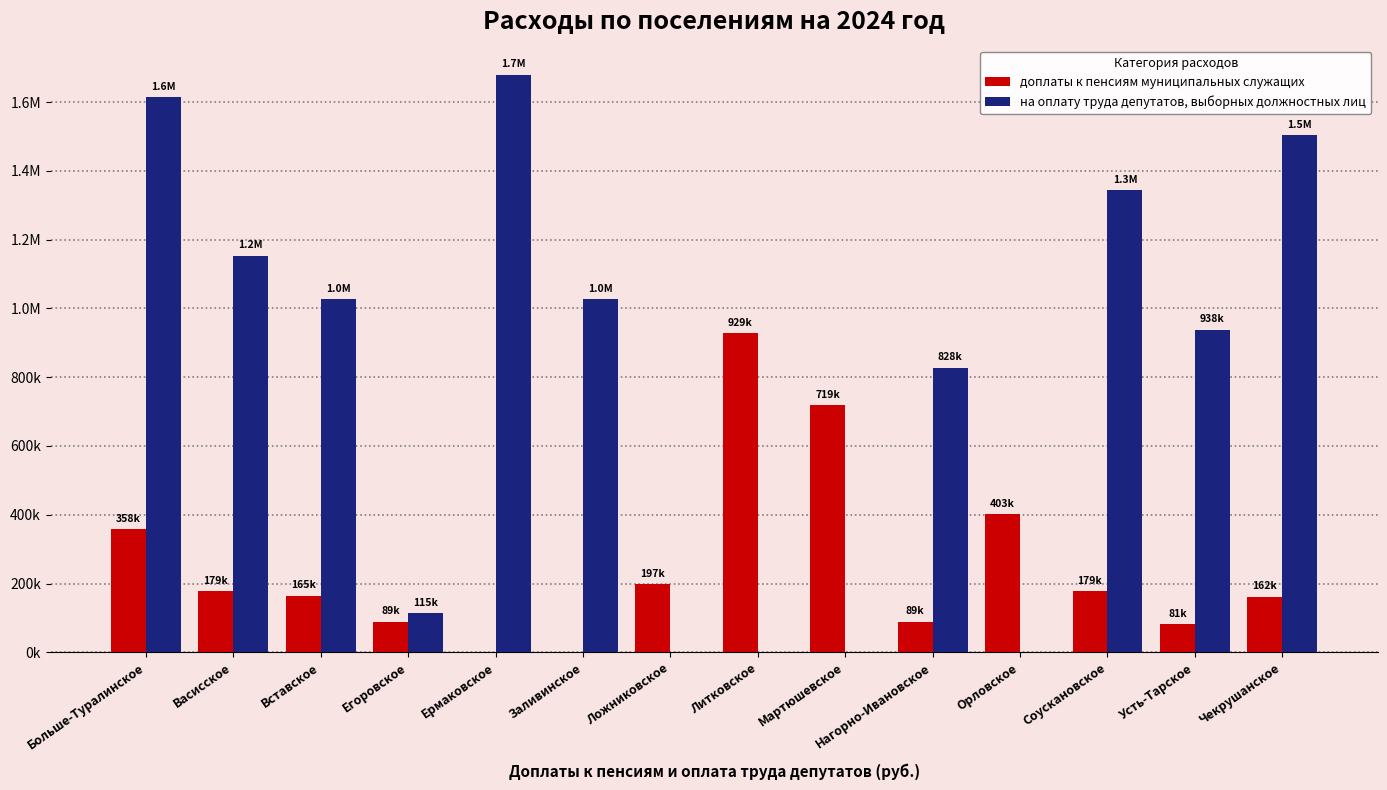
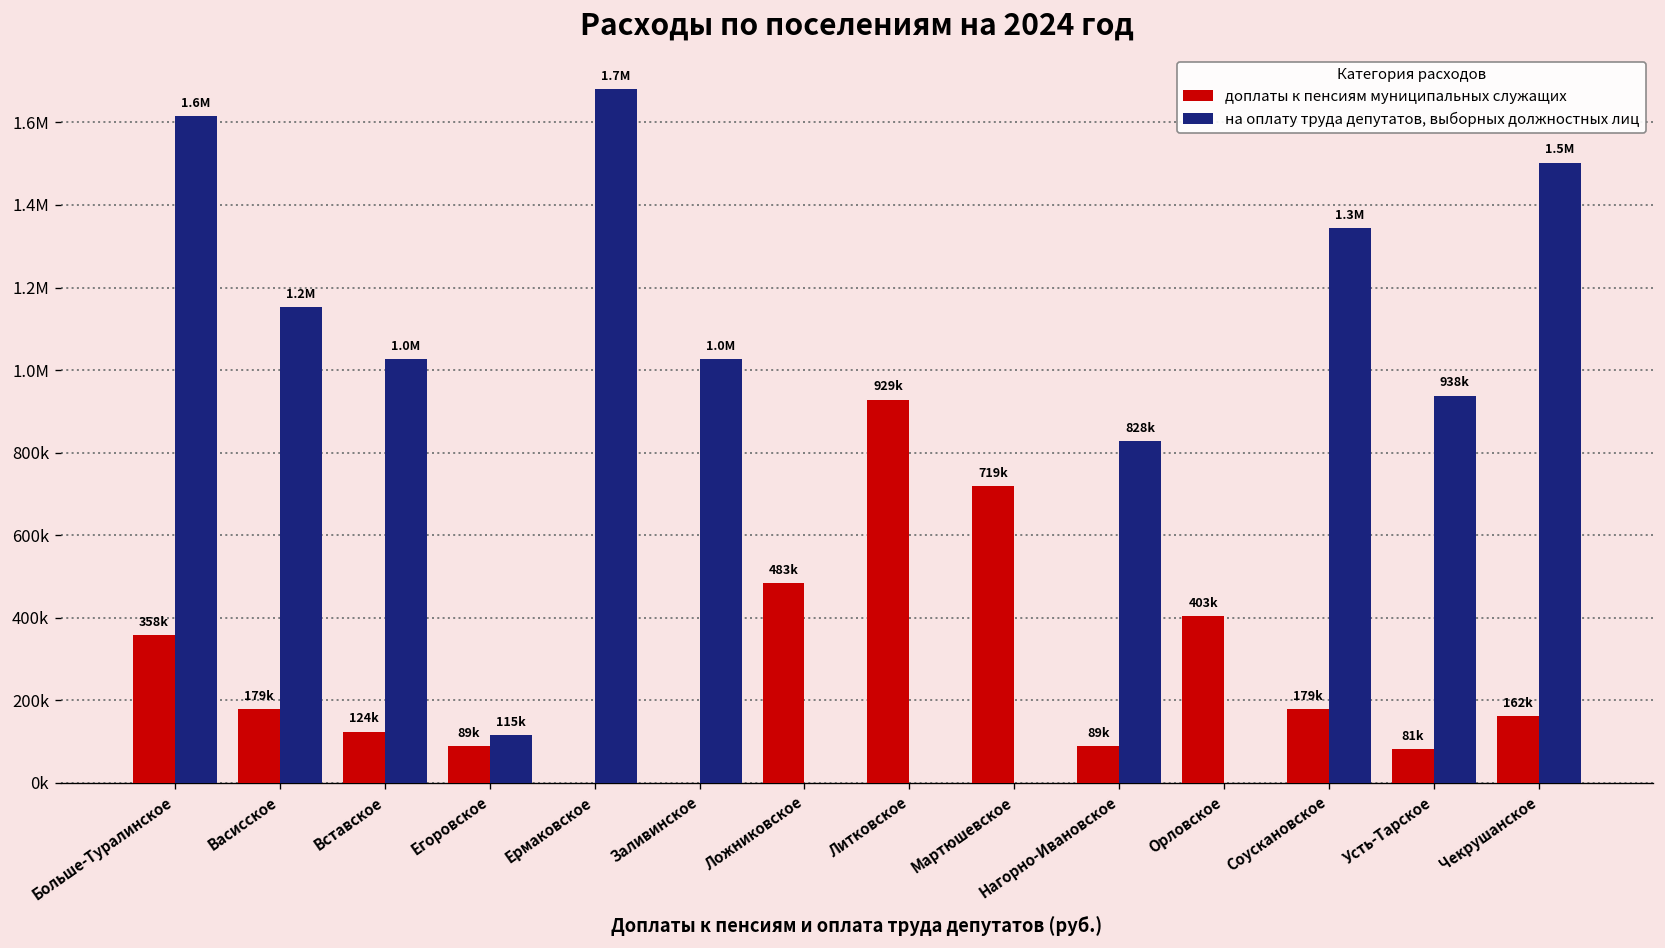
доплаты к пенсиям муниципальных служащих, Вставское: 165k -> 124k
доплаты к пенсиям муниципальных служащих, Ложниковское: 197k -> 483k
